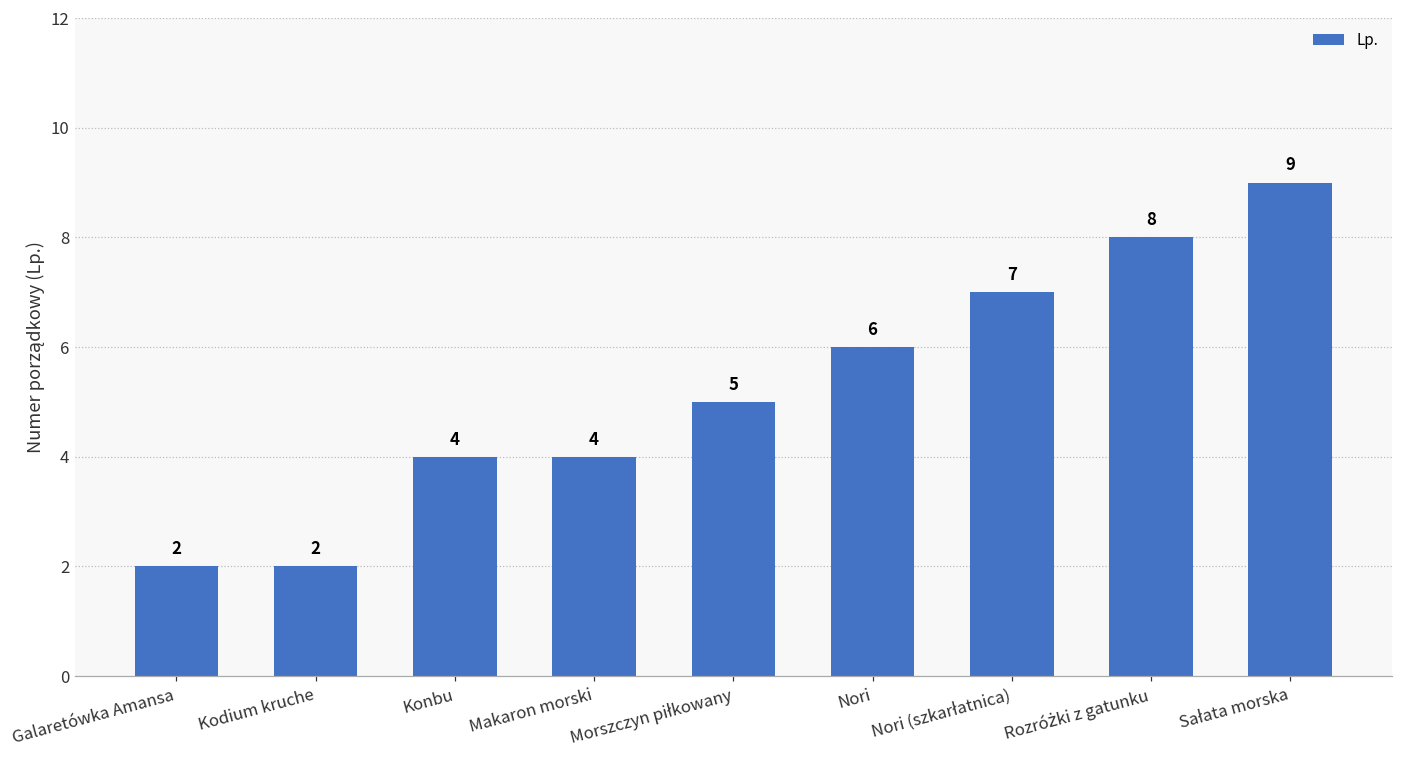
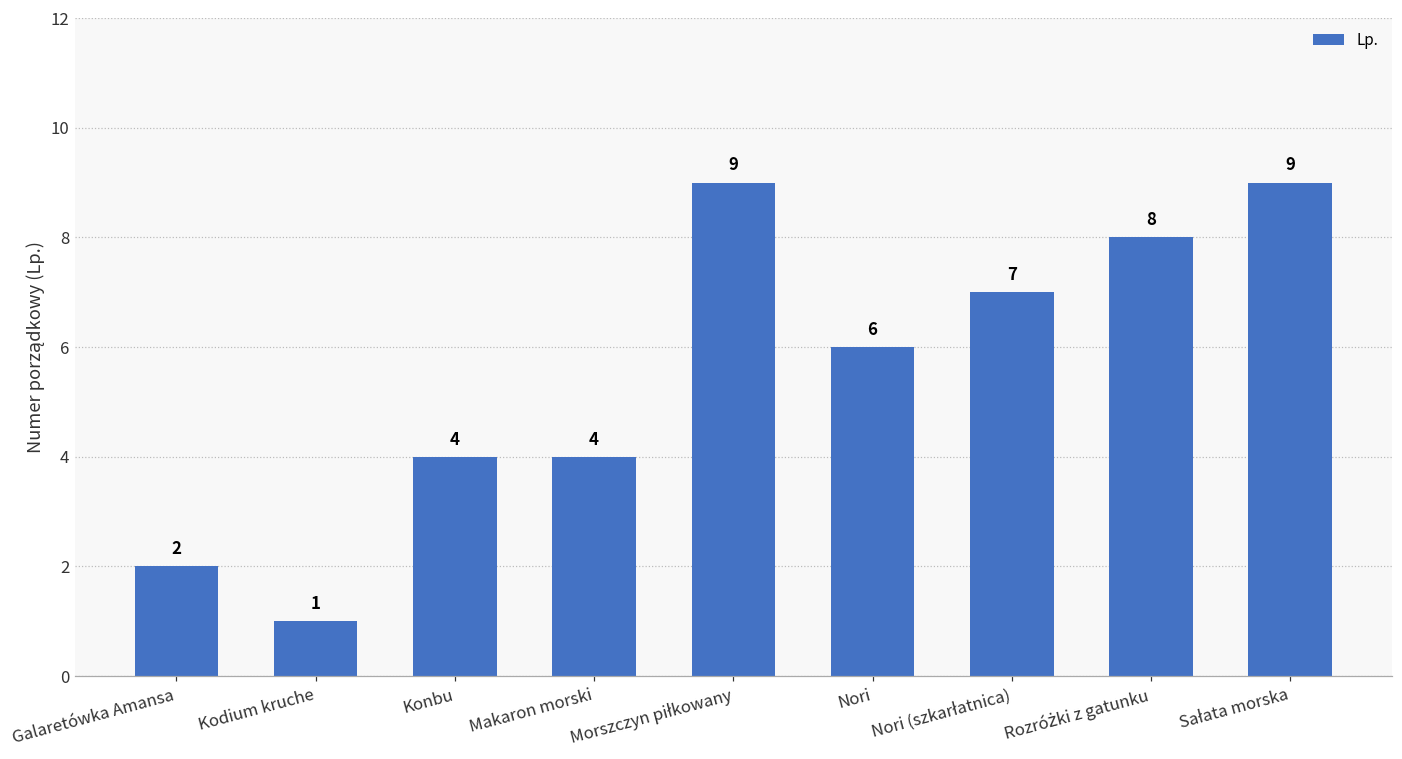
Kodium kruche: 2 -> 1
Morszczyn piłkowany: 5 -> 9
